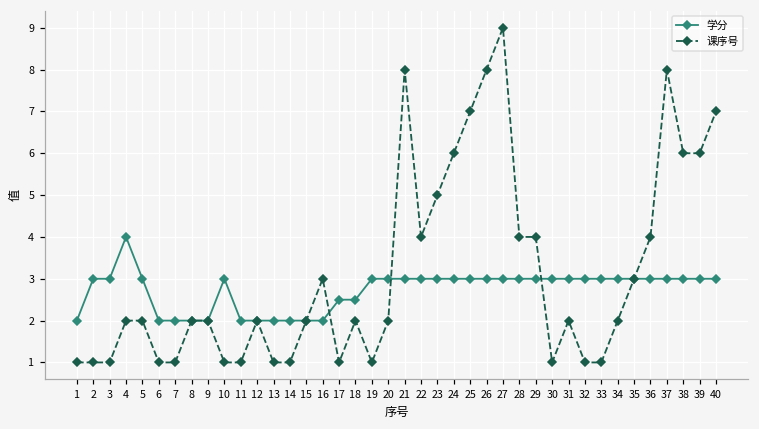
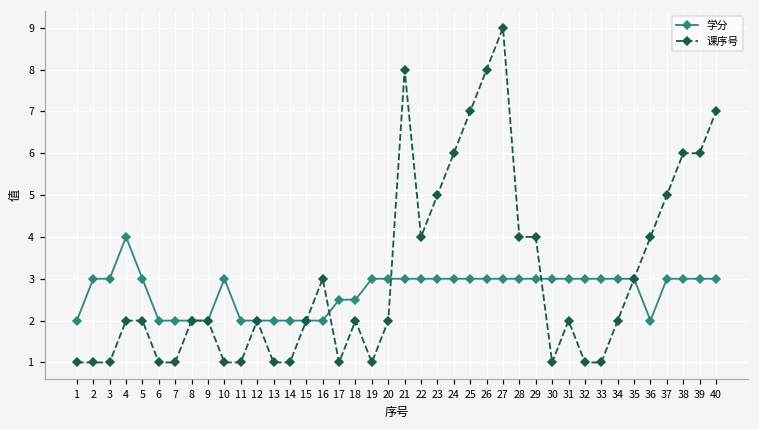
学分, 36: 3 -> 2
课序号, 37: 8 -> 5
